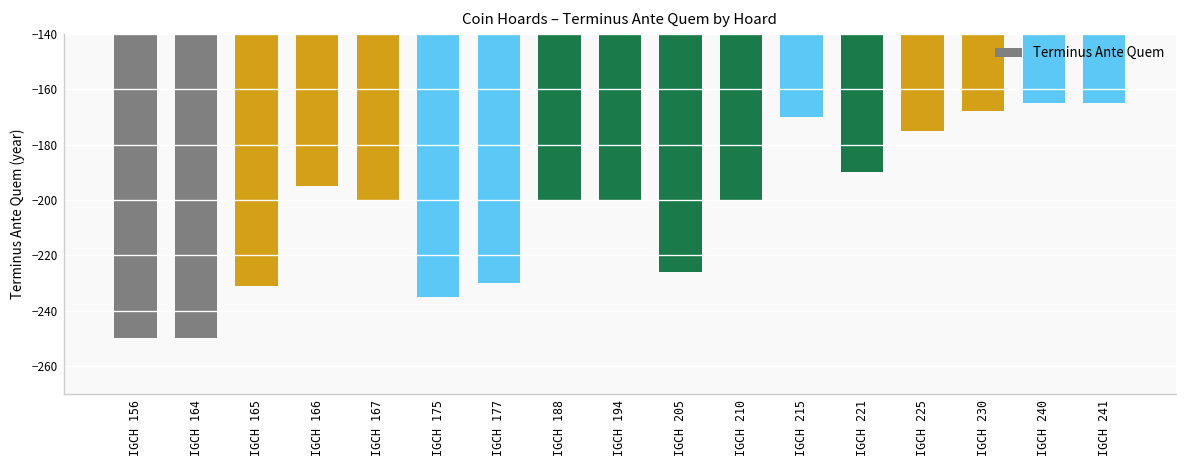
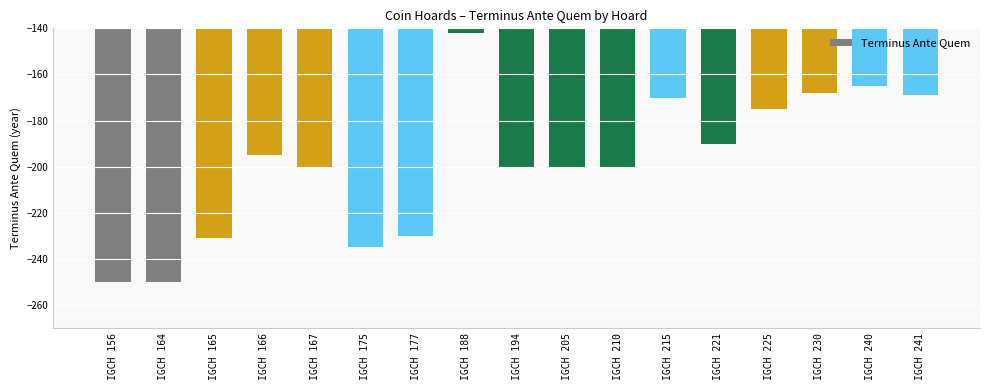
IGCH 188: -200 -> -142
IGCH 205: -226 -> -200
IGCH 241: -165 -> -169
